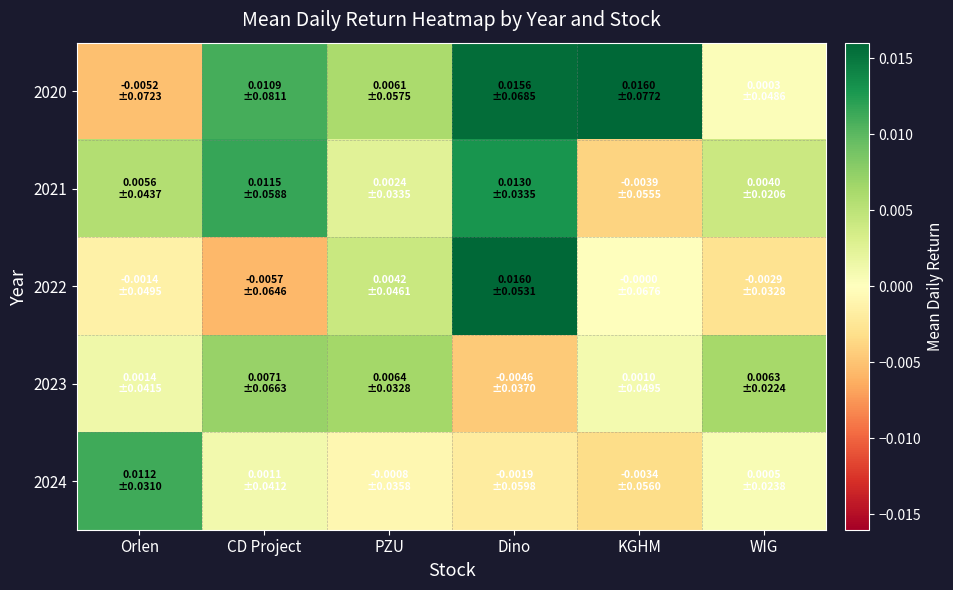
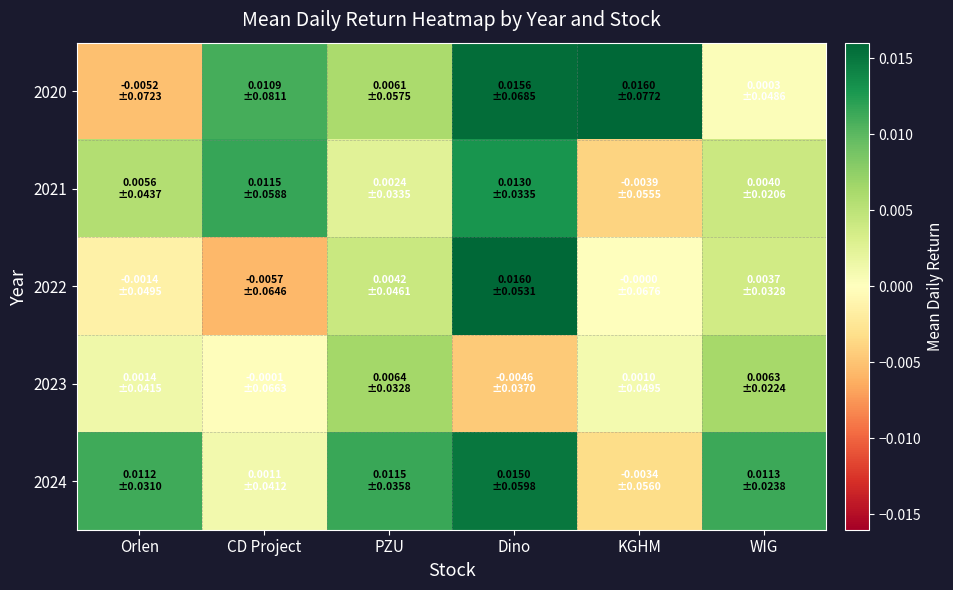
2022, WIG: -0.0029 -> 0.0037
2023, CD Project: 0.0071 -> -0.0001
2024, PZU: -0.0008 -> 0.0115
2024, Dino: -0.0019 -> 0.0150
2024, WIG: 0.0005 -> 0.0113
